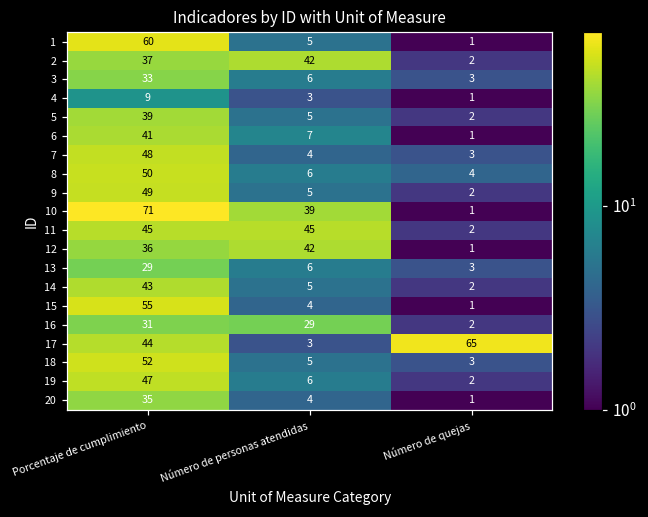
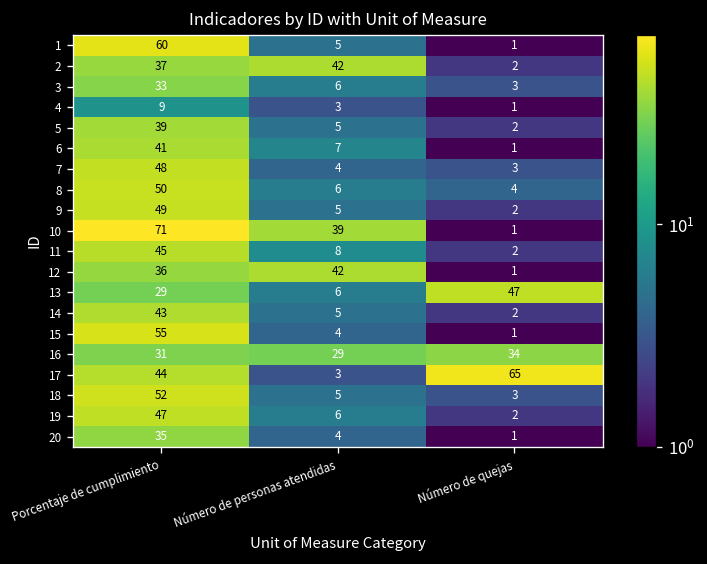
11, Número de personas atendidas: 45 -> 8
13, Número de quejas: 3 -> 47
16, Número de quejas: 2 -> 34
